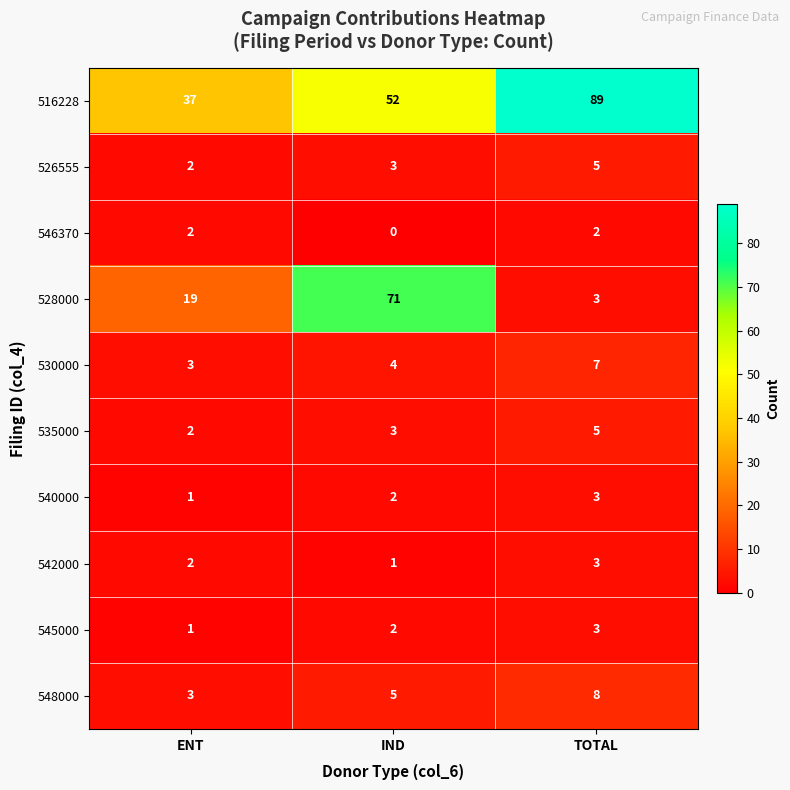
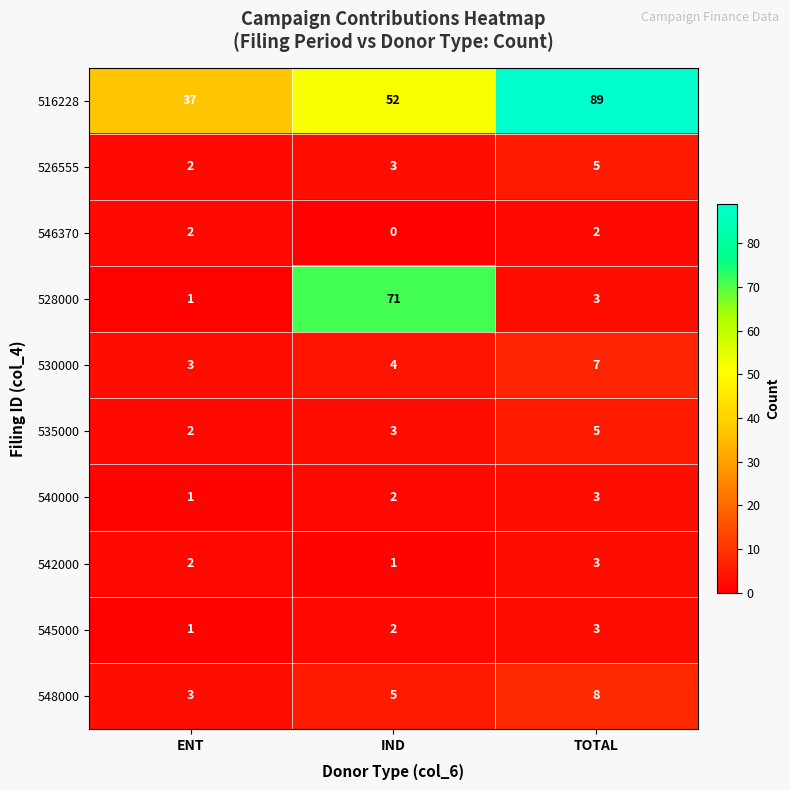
528000, ENT: 19 -> 1
